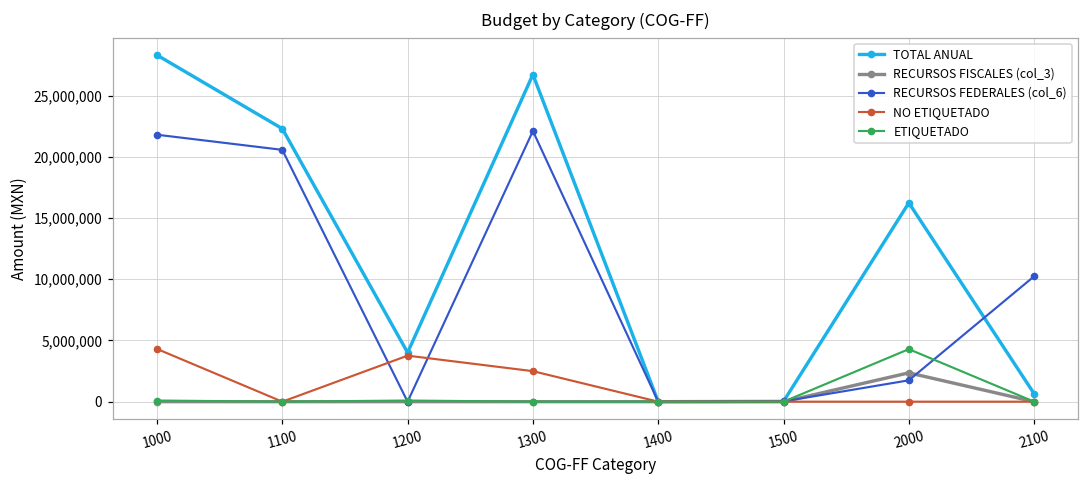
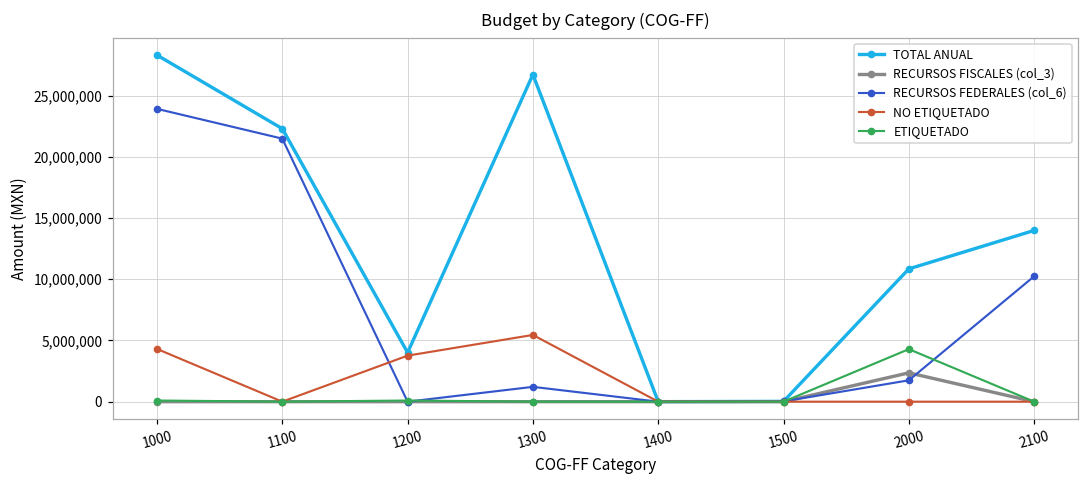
RECURSOS FEDERALES (col_6), 1000: 21,800,000 -> 23,900,000
RECURSOS FEDERALES (col_6), 1100: 20,600,000 -> 21,500,000
RECURSOS FEDERALES (col_6), 1300: 22,100,000 -> 1,200,000
NO ETIQUETADO, 1300: 2,500,000 -> 5,500,000
TOTAL ANUAL, 2000: 16,200,000 -> 10,800,000
TOTAL ANUAL, 2100: 700,000 -> 14,000,000
